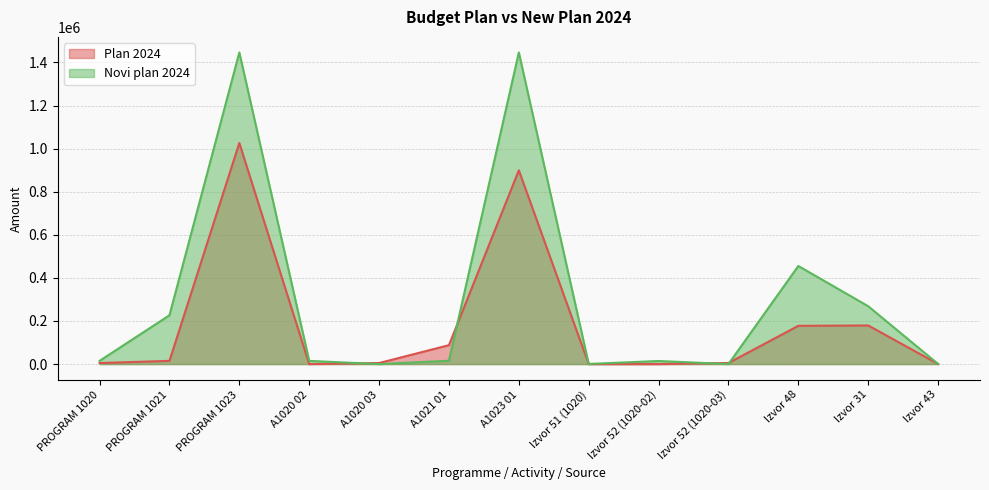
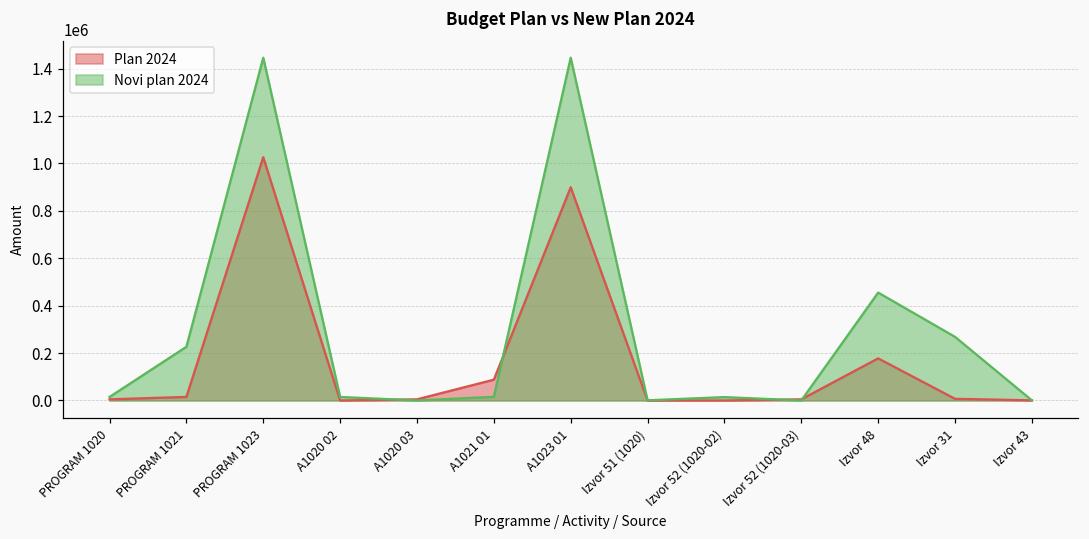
Plan 2024, Izvor 31: 180000 -> 10000
